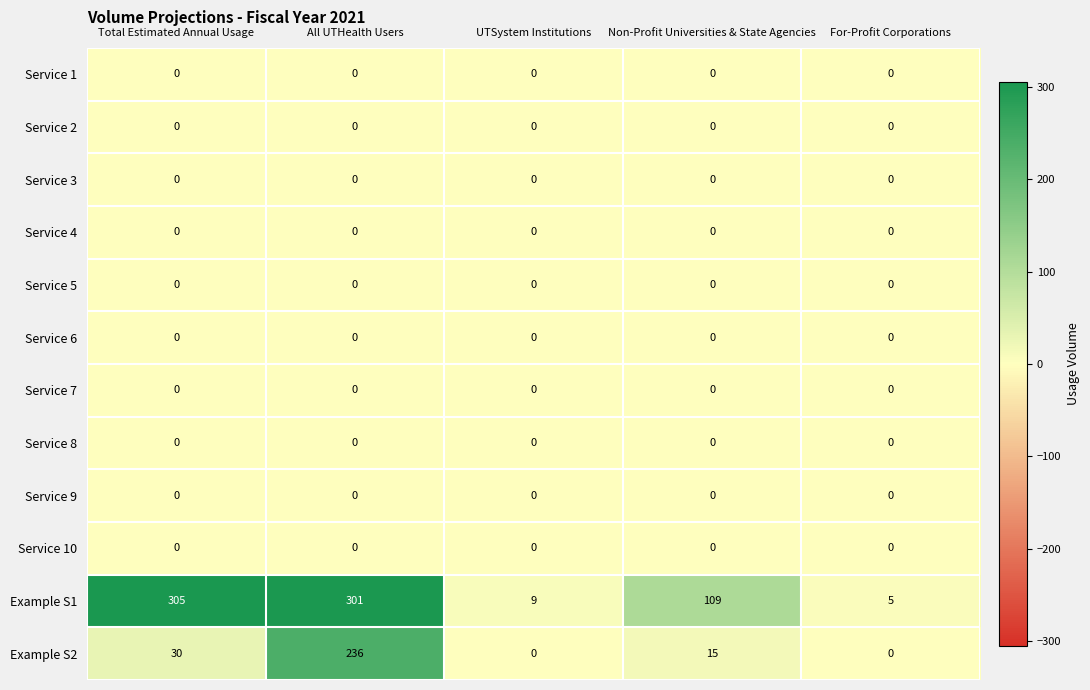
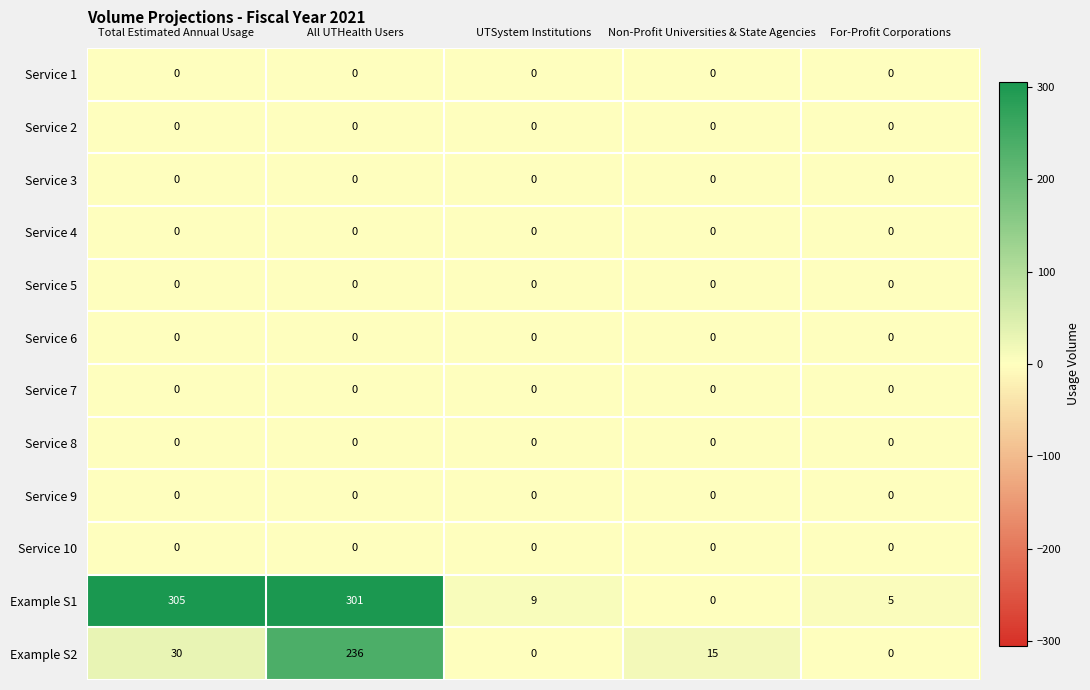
Example S1, Non-Profit Universities & State Agencies: 109 -> 0
